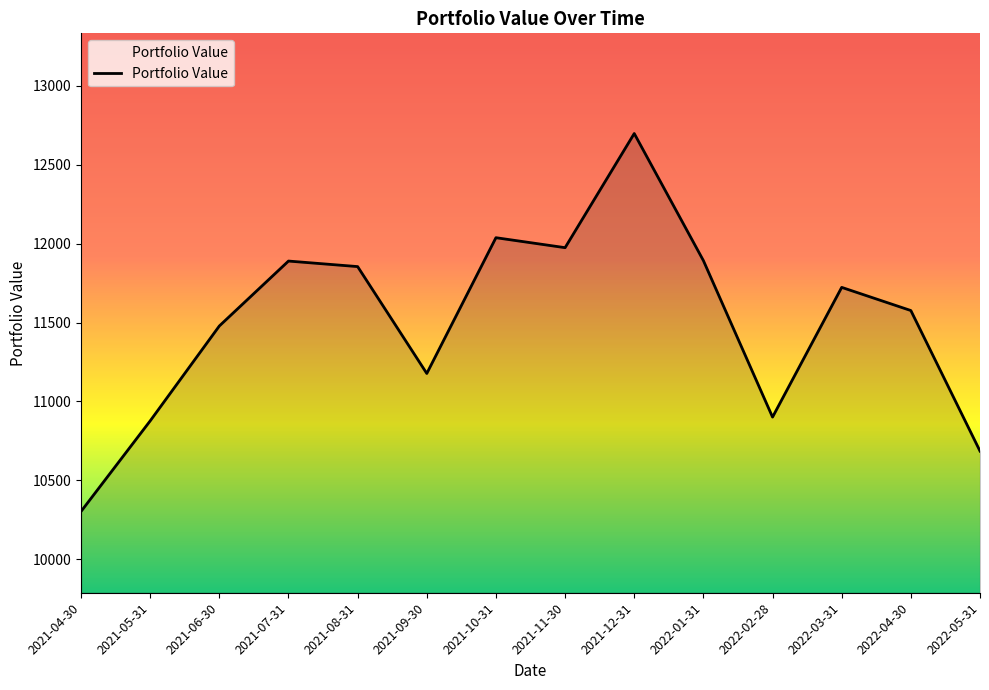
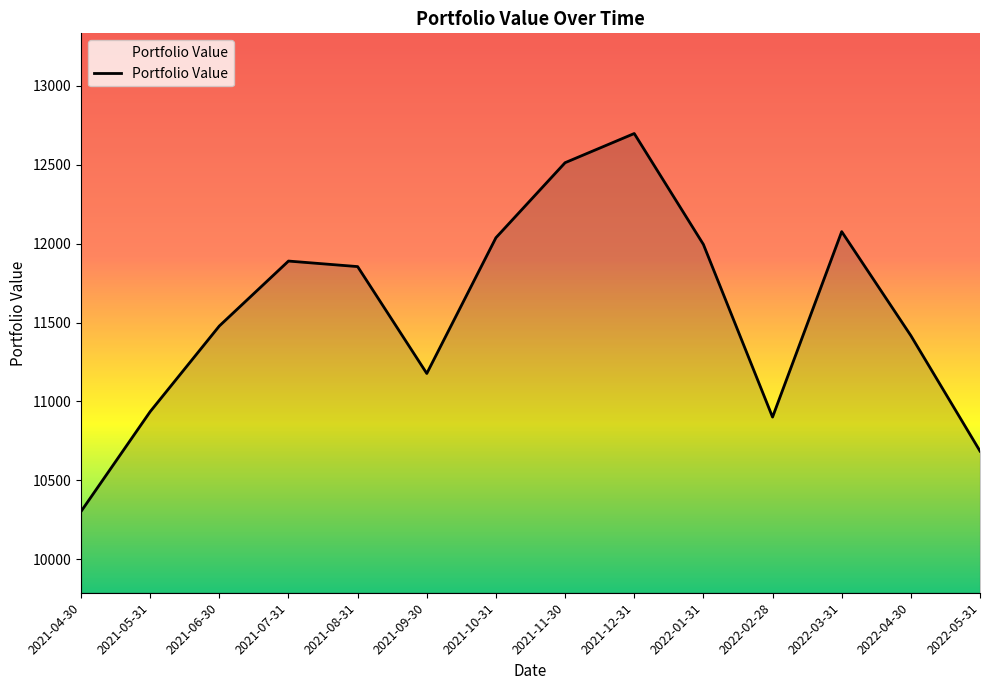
2021-05-31: 10880 -> 10940
2021-11-30: 11970 -> 12510
2022-01-31: 11890 -> 12000
2022-03-31: 11720 -> 12080
2022-04-30: 11580 -> 11420
